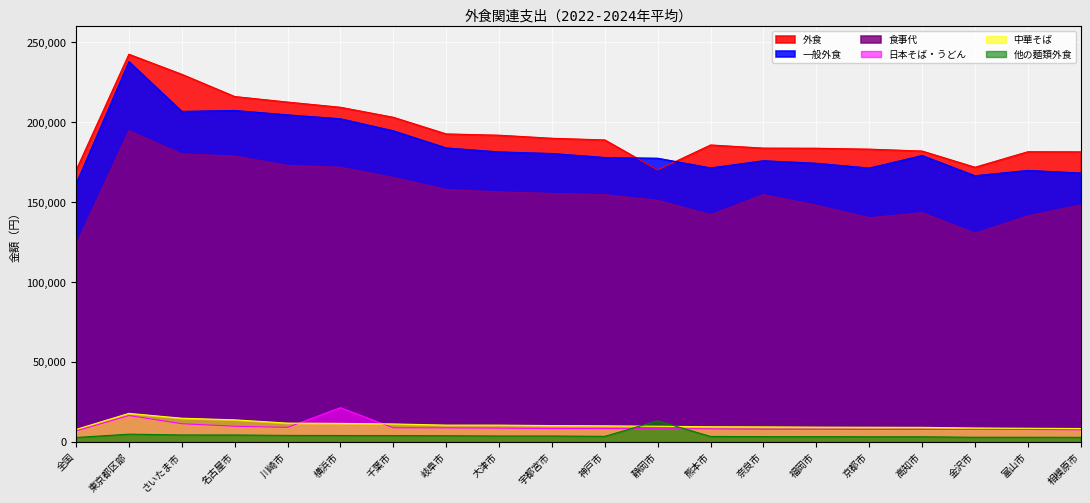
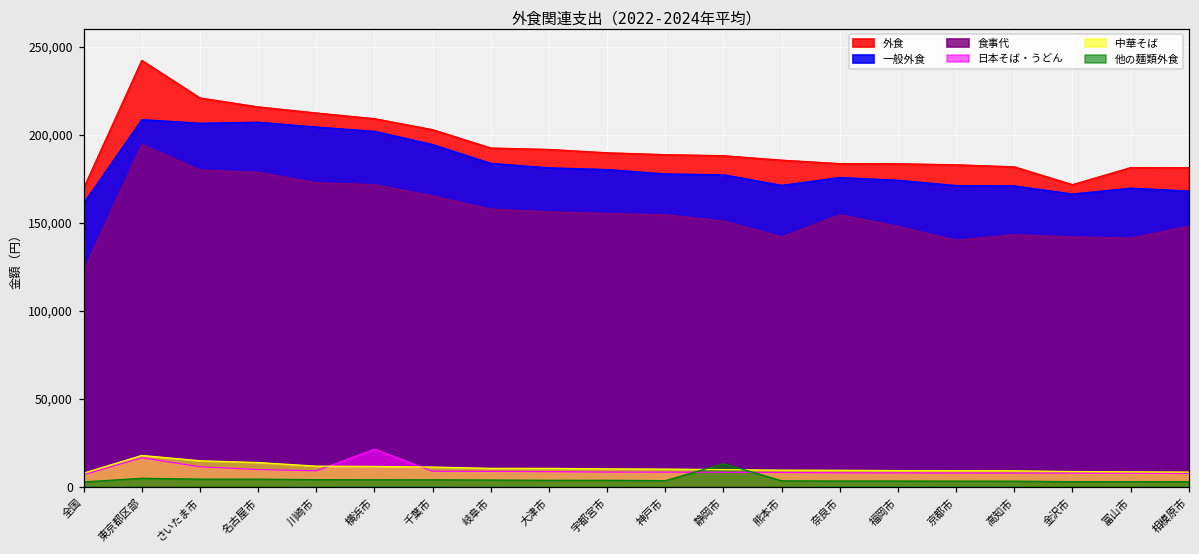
一般外食, 東京都区部: 238,000 -> 209,000
外食, さいたま市: 230,000 -> 221,000
外食, 静岡市: 170,000 -> 188,000
一般外食, 高知市: 179,000 -> 171,000
食事代, 金沢市: 130,000 -> 142,000
